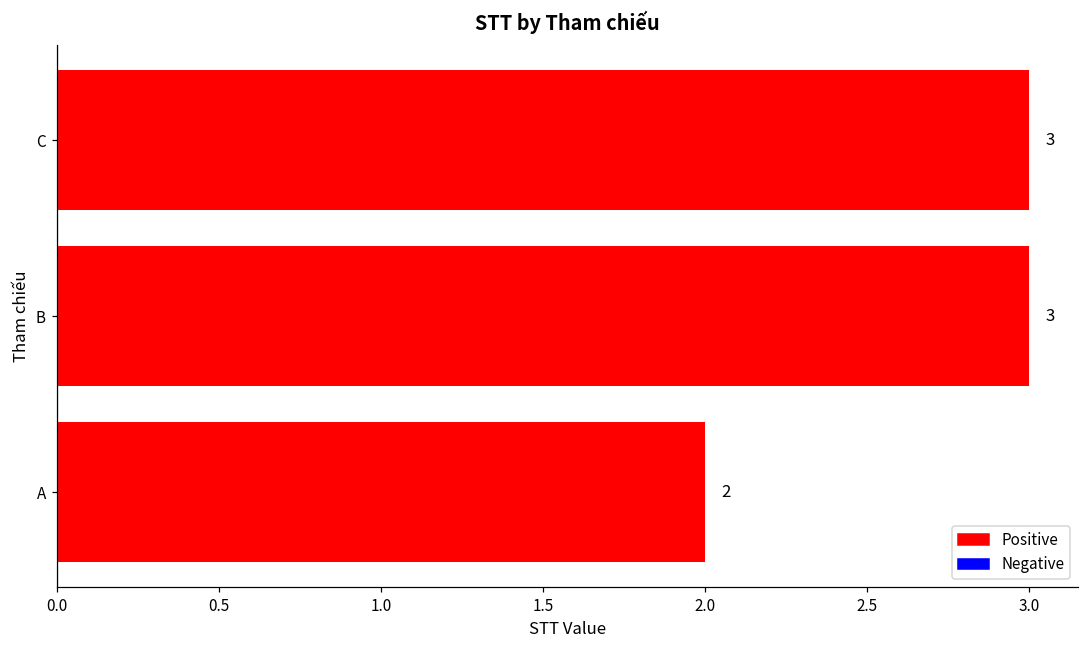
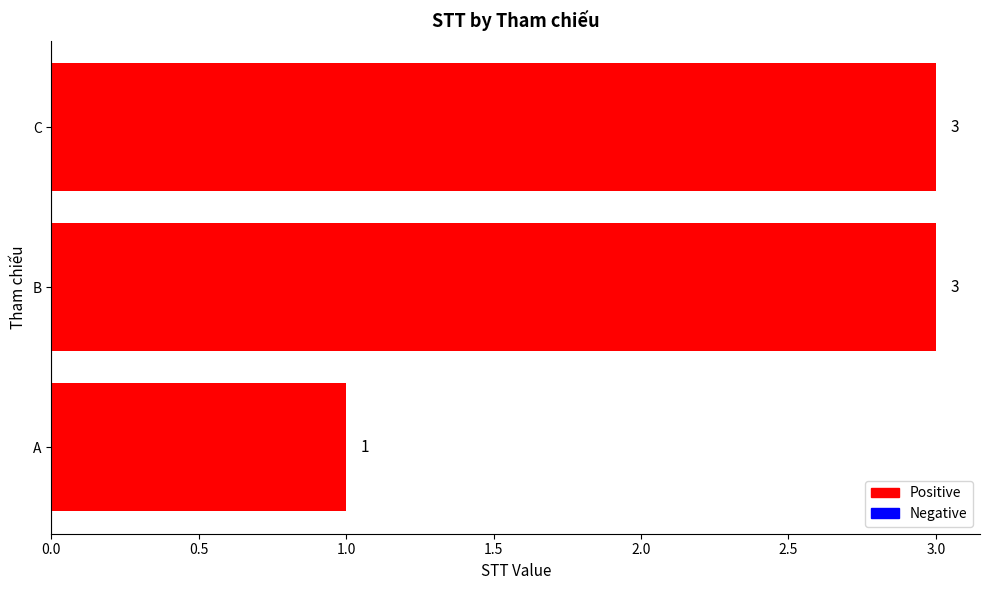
A: 2 -> 1
